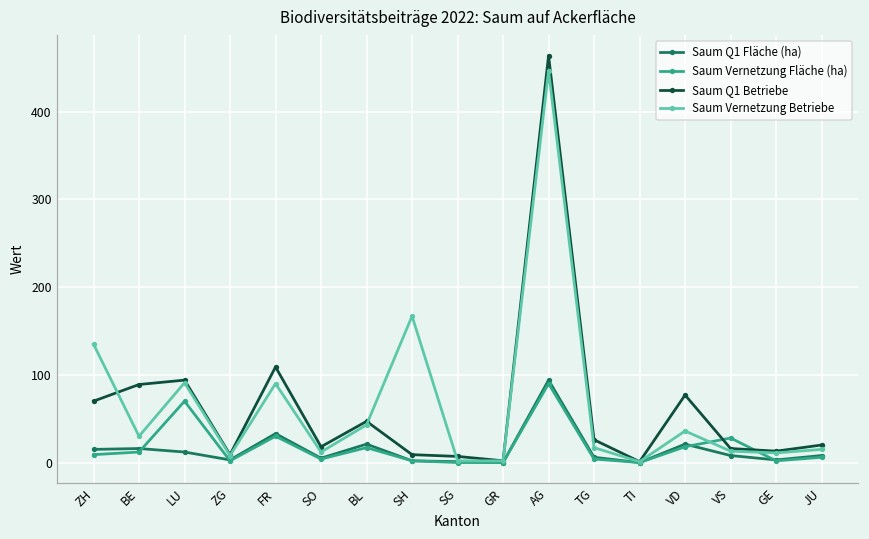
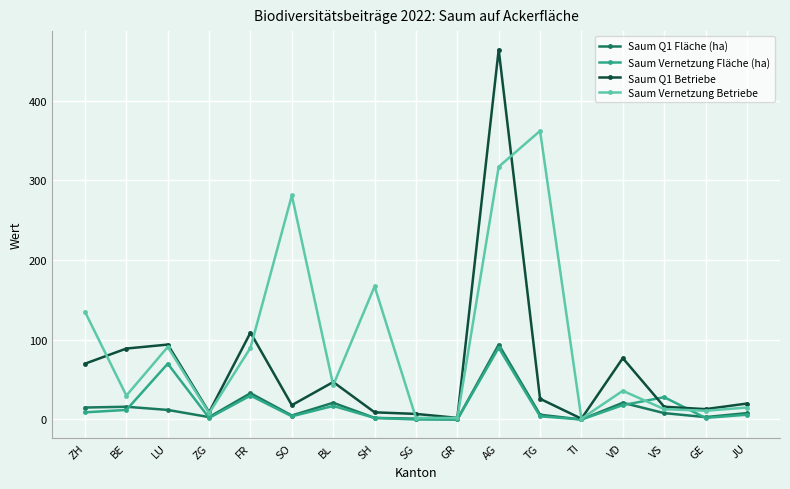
Saum Vernetzung Betriebe, SO: 10 -> 280
Saum Vernetzung Betriebe, AG: 450 -> 320
Saum Vernetzung Betriebe, TG: 20 -> 360
